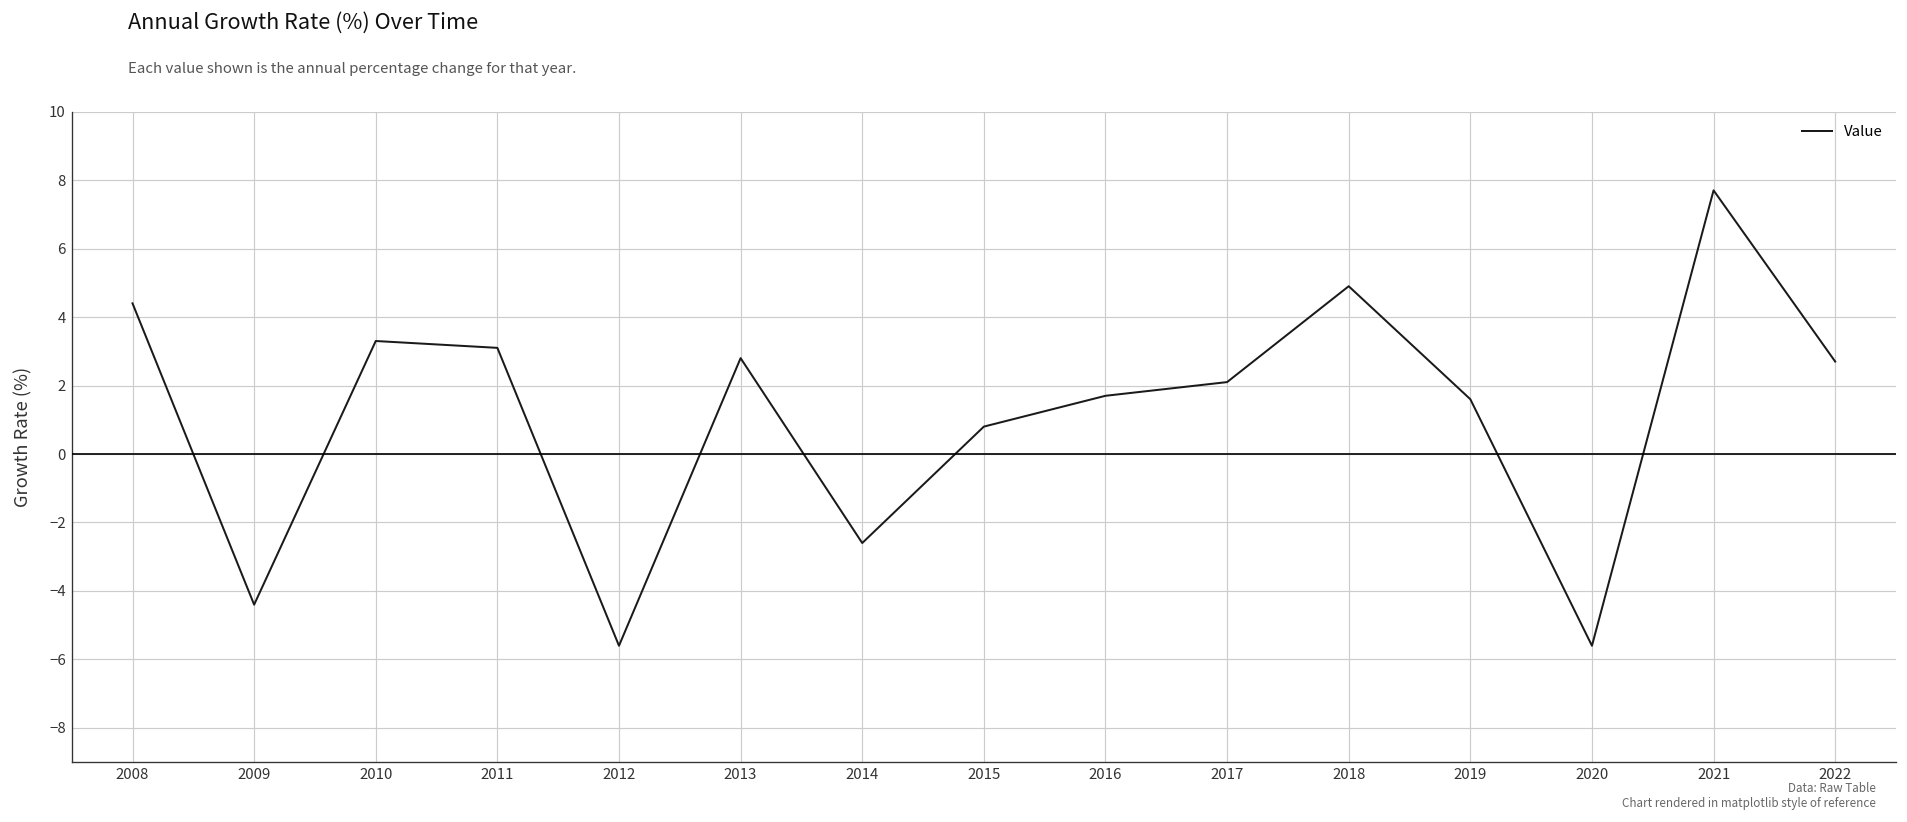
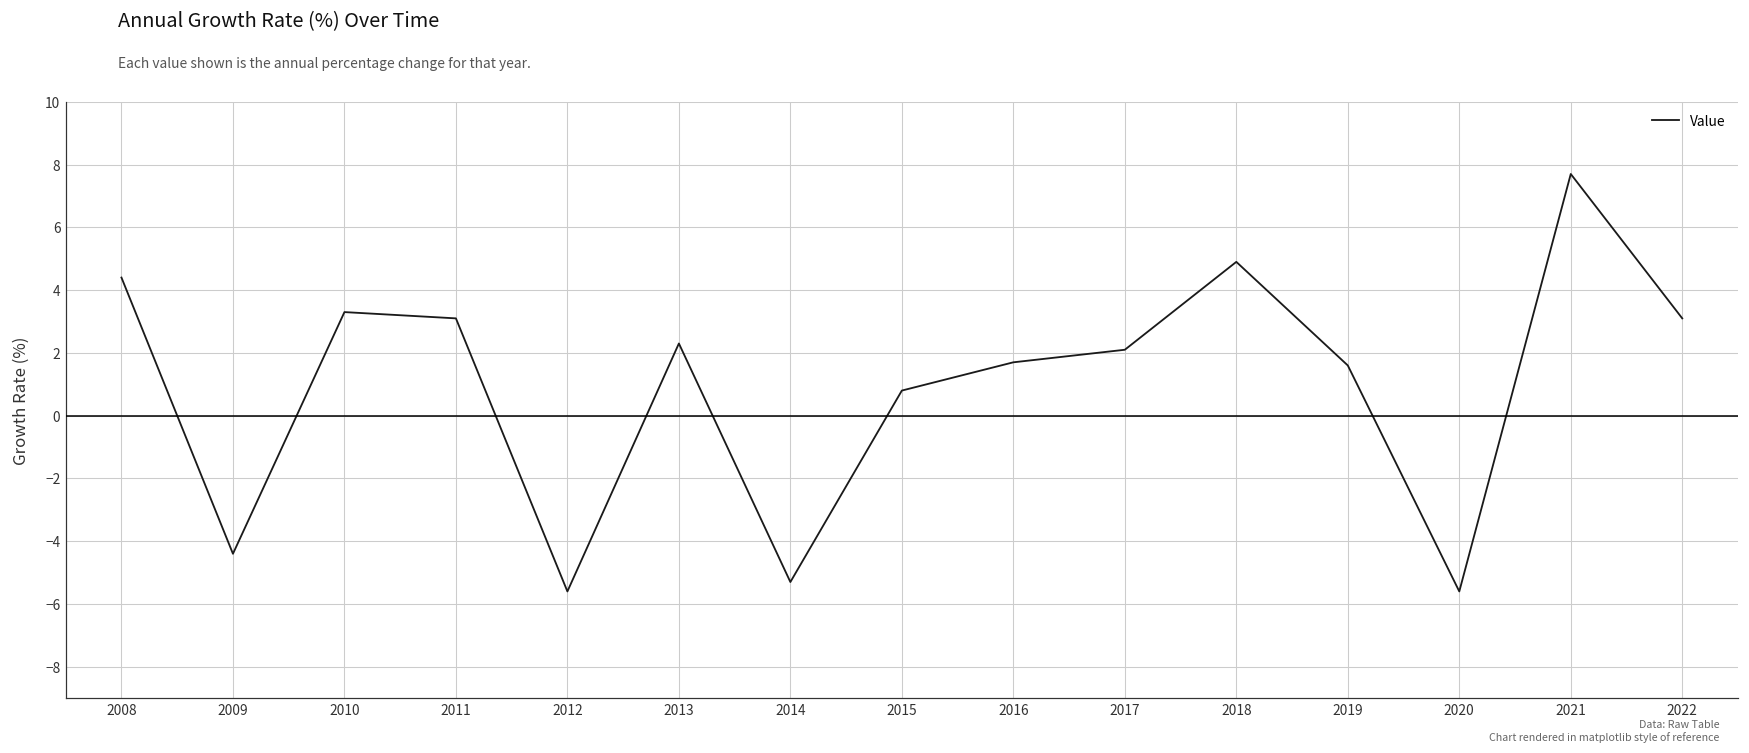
2013: 2.8 -> 2.3
2014: -2.6 -> -5.3
2022: 2.7 -> 3.1
